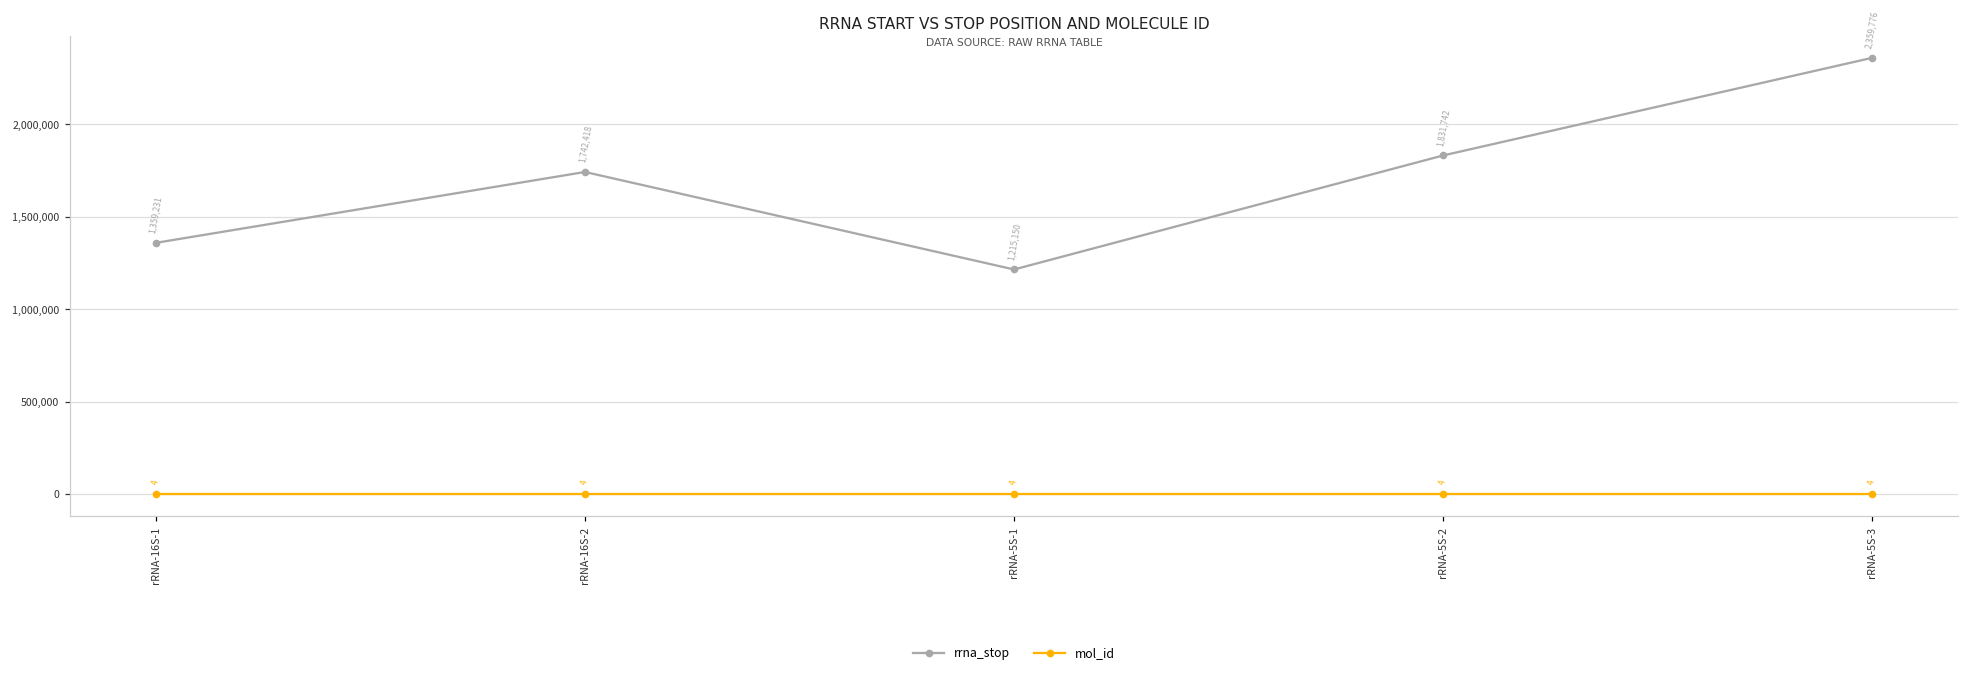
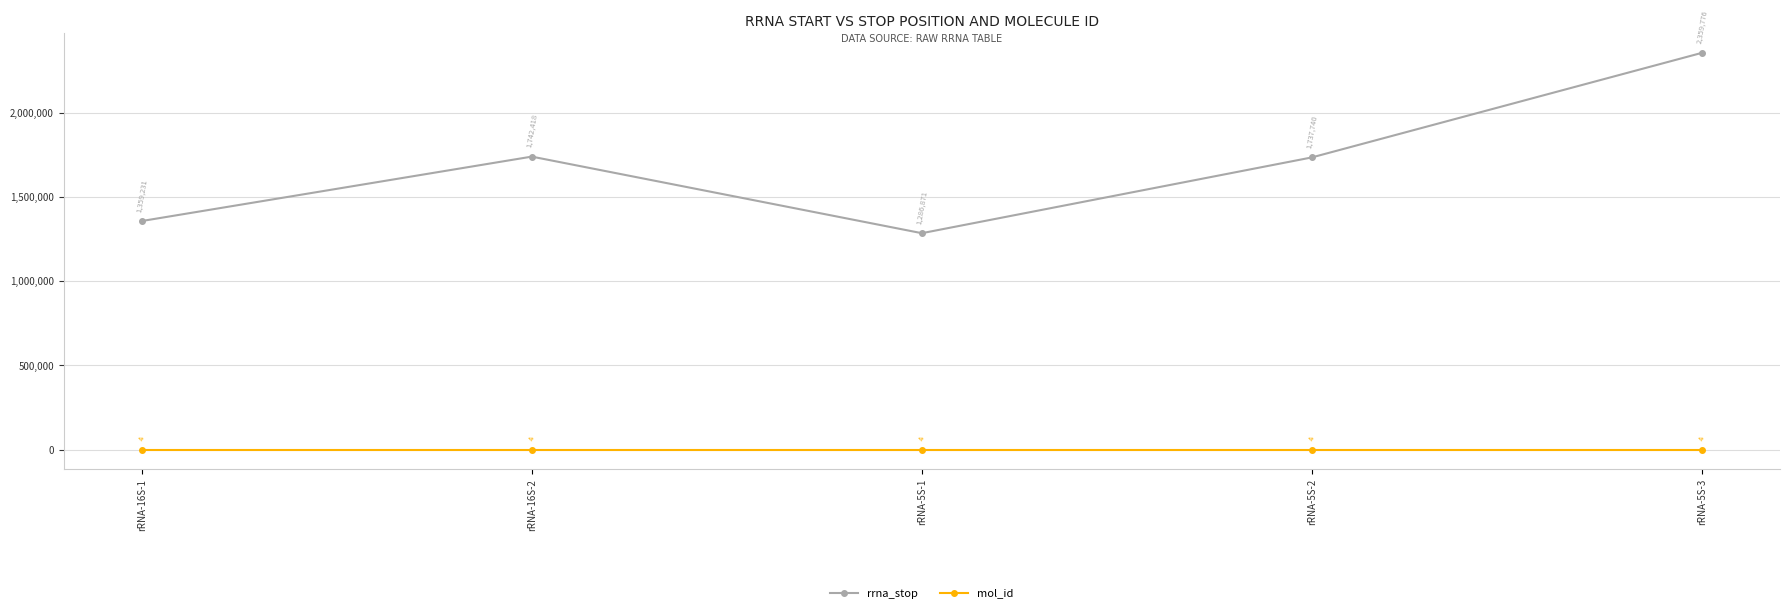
rrna_stop, rRNA-5S-1: 1,215,150 -> 1,286,871
rrna_stop, rRNA-5S-2: 1,831,742 -> 1,737,740
